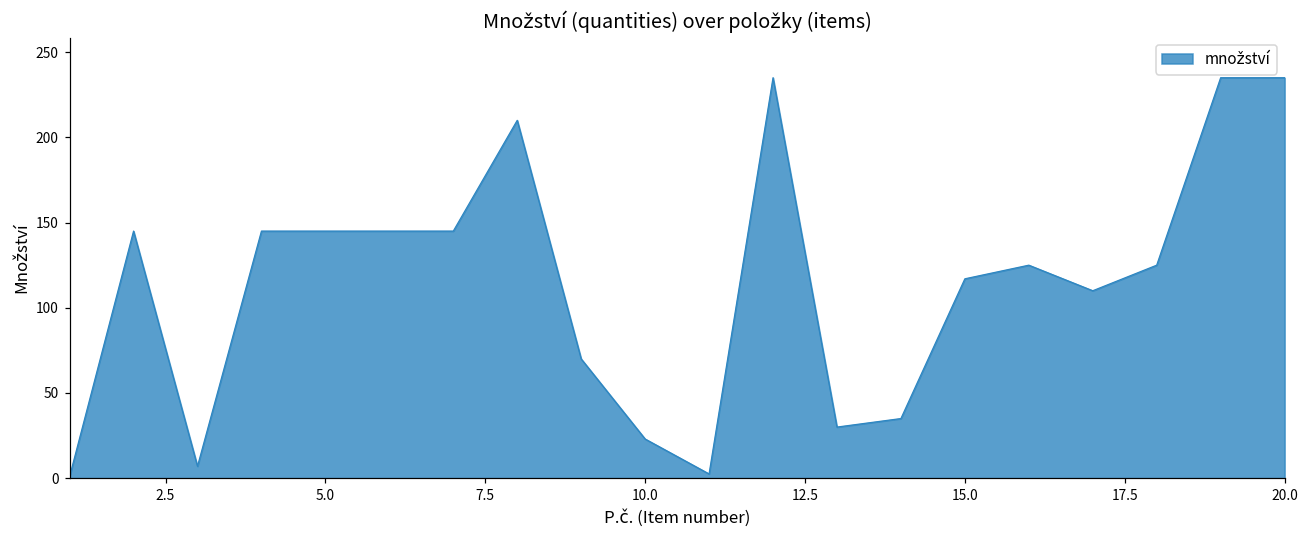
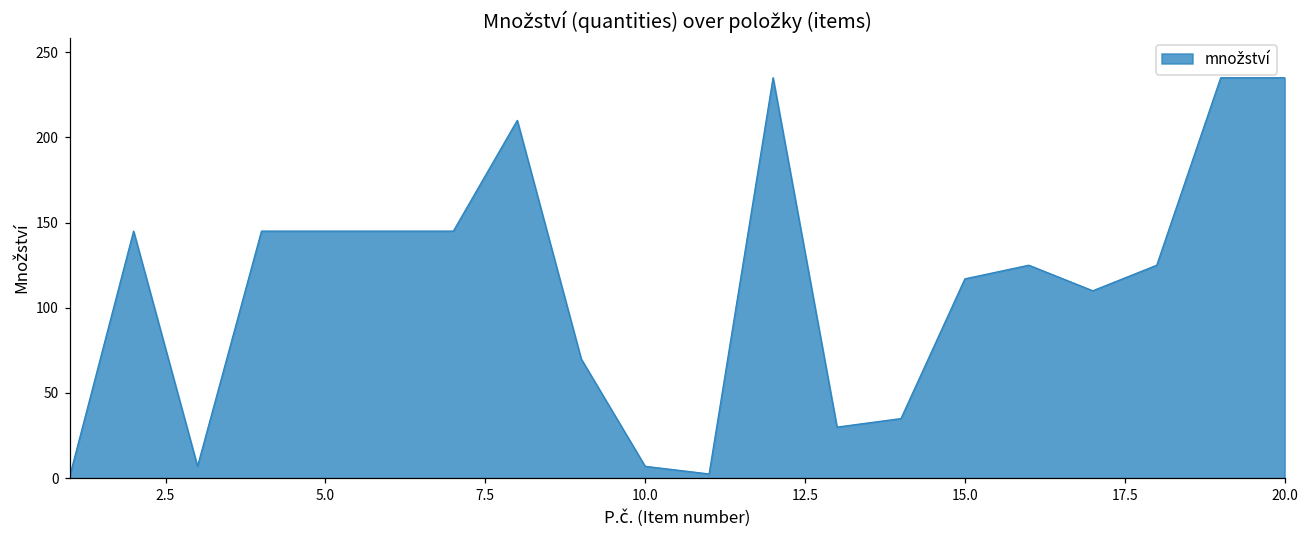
10.0: 23 -> 7
